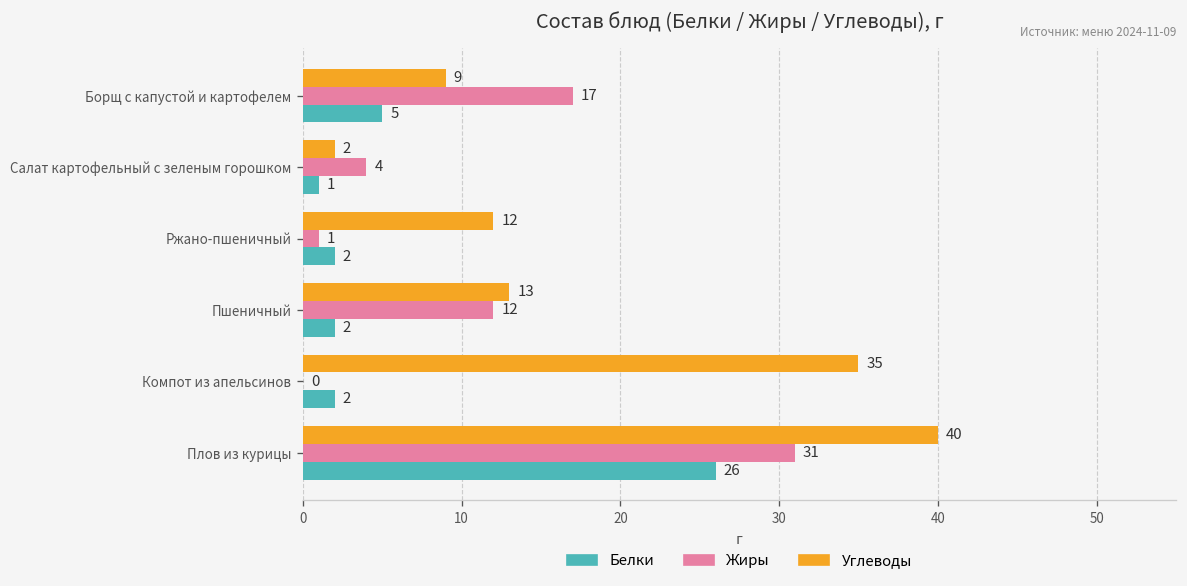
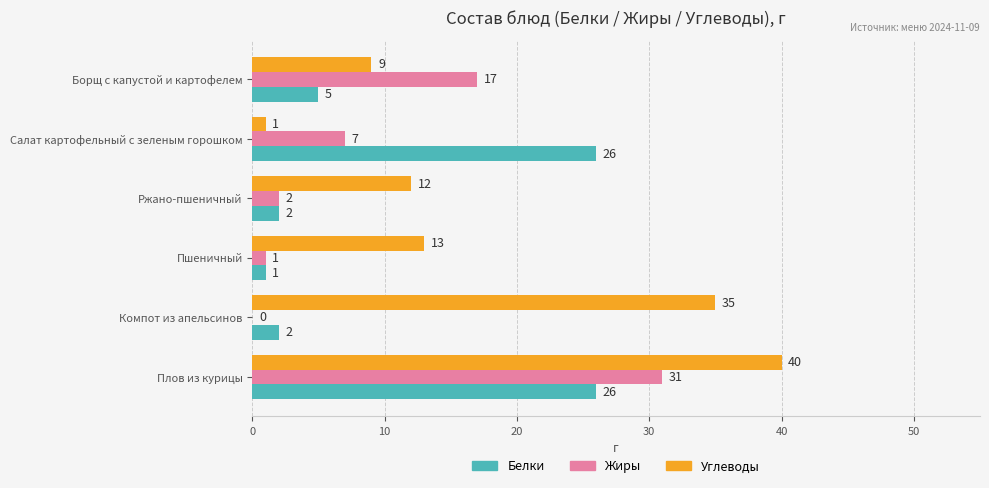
Углеводы, Салат картофельный с зеленым горошком: 2 -> 1
Жиры, Салат картофельный с зеленым горошком: 4 -> 7
Белки, Салат картофельный с зеленым горошком: 1 -> 26
Жиры, Ржано-пшеничный: 1 -> 2
Жиры, Пшеничный: 12 -> 1
Белки, Пшеничный: 2 -> 1
